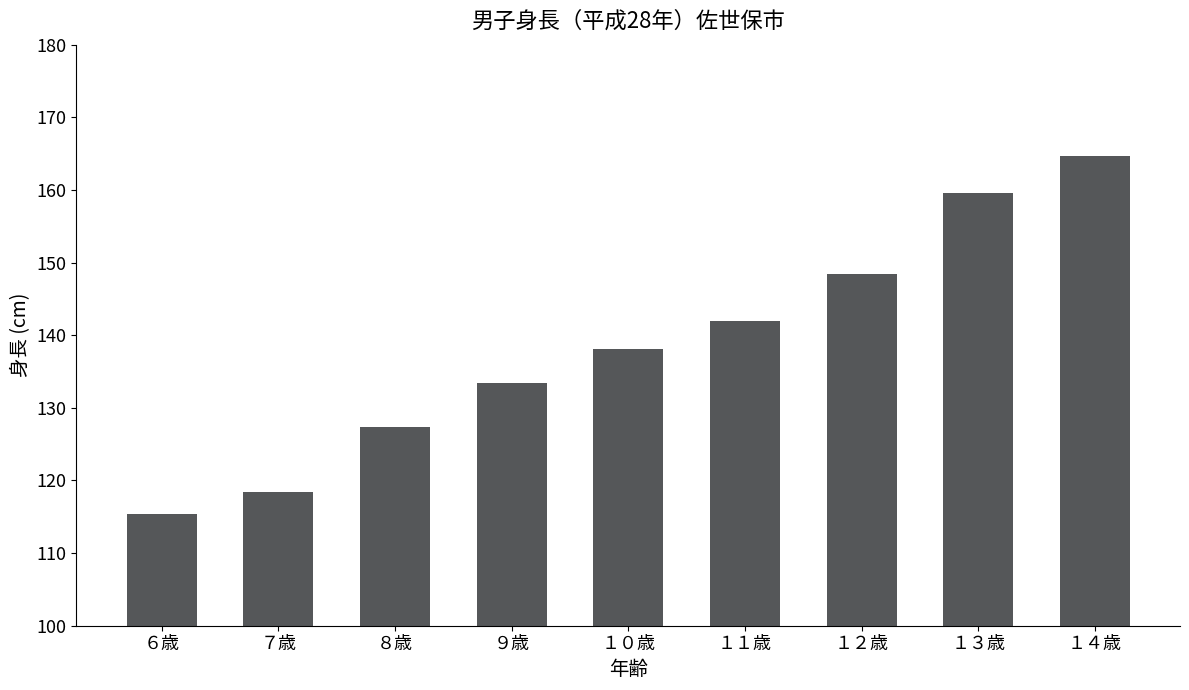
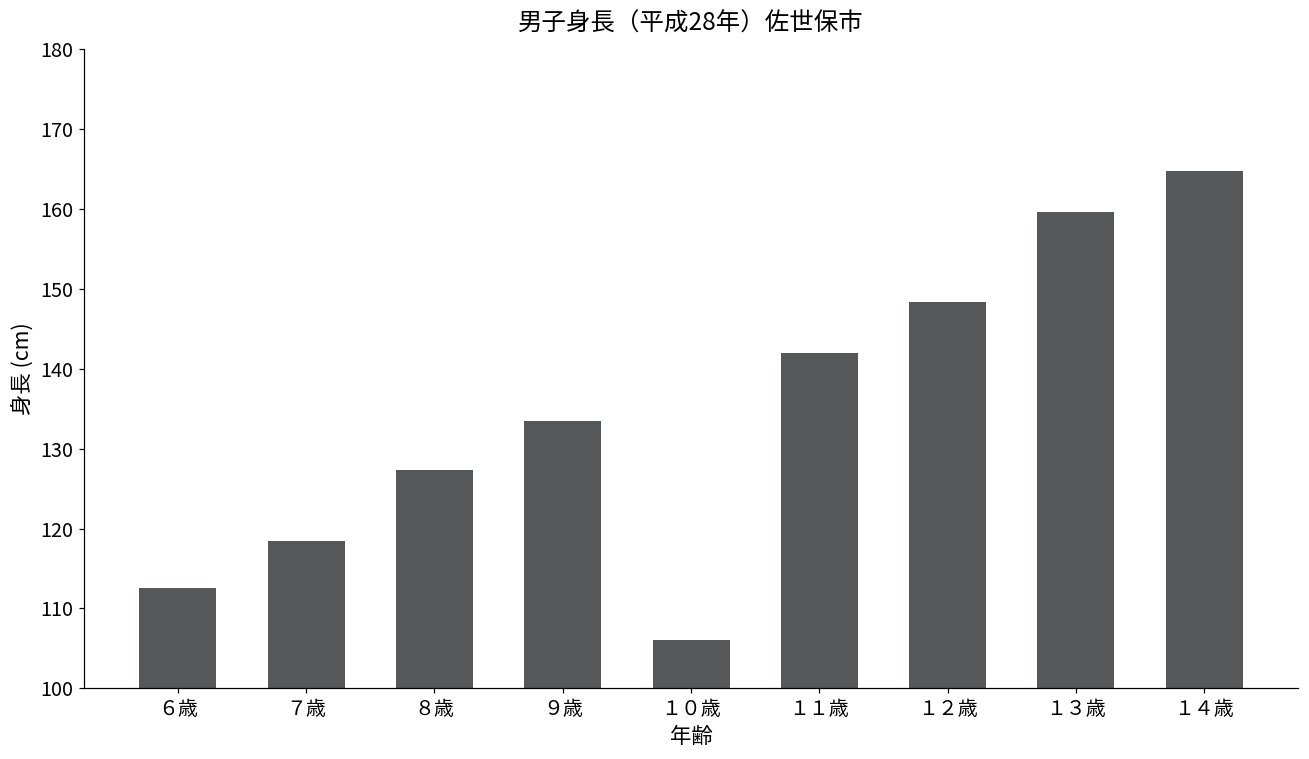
６歳: 115 -> 113
１０歳: 138 -> 106
